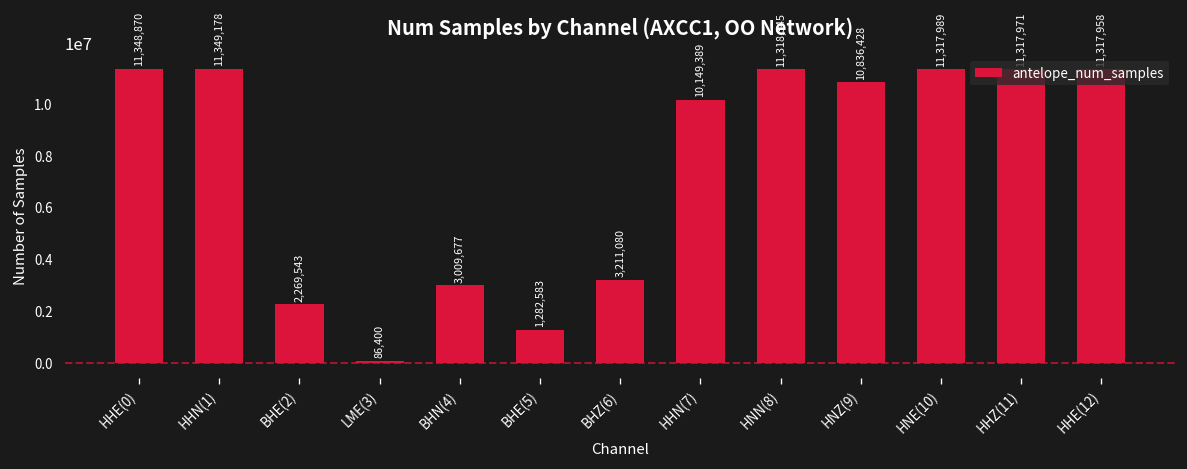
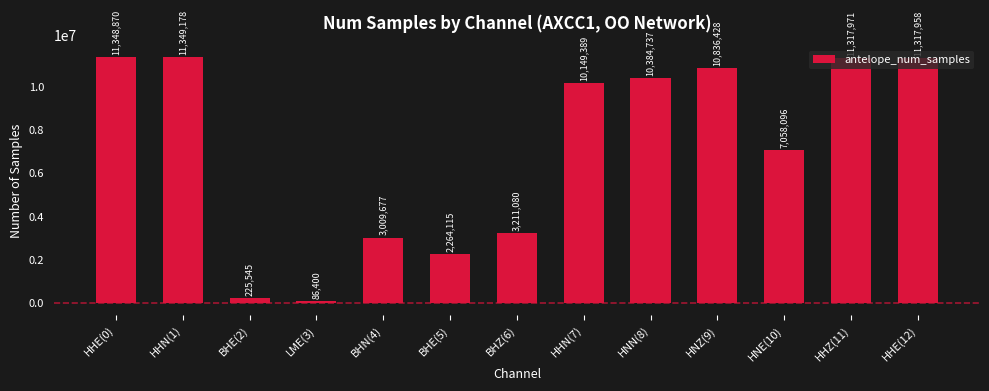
BHE(2): 2,269,543 -> 225,545
BHE(5): 1,282,583 -> 2,264,115
HNN(8): 11,318,345 -> 10,384,737
HNE(10): 11,317,989 -> 7,058,096
